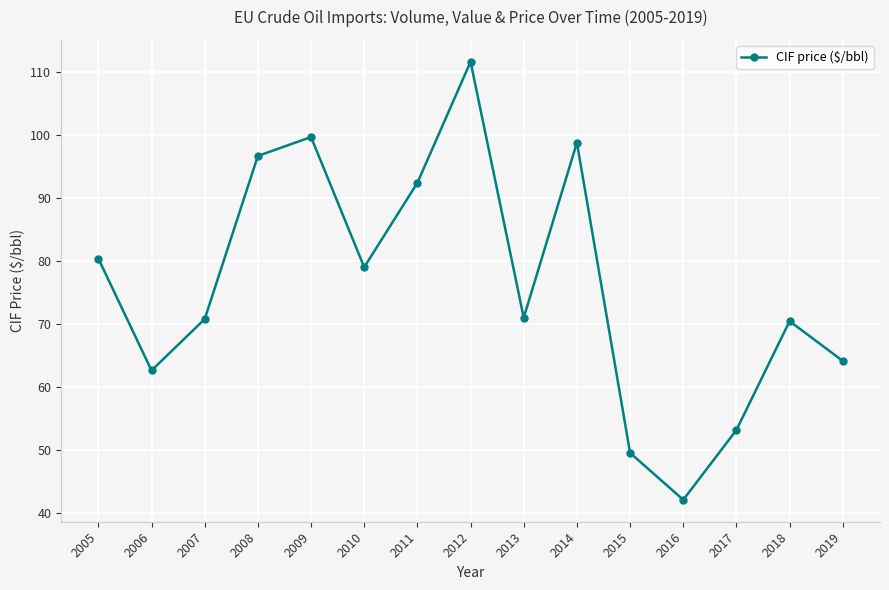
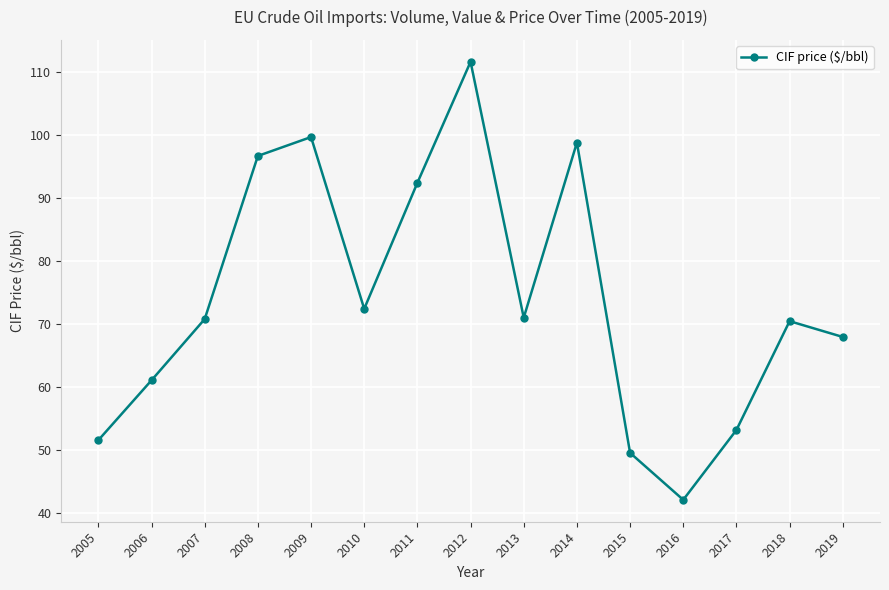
2005: 80 -> 52
2006: 63 -> 61
2010: 79 -> 72
2019: 64 -> 68
